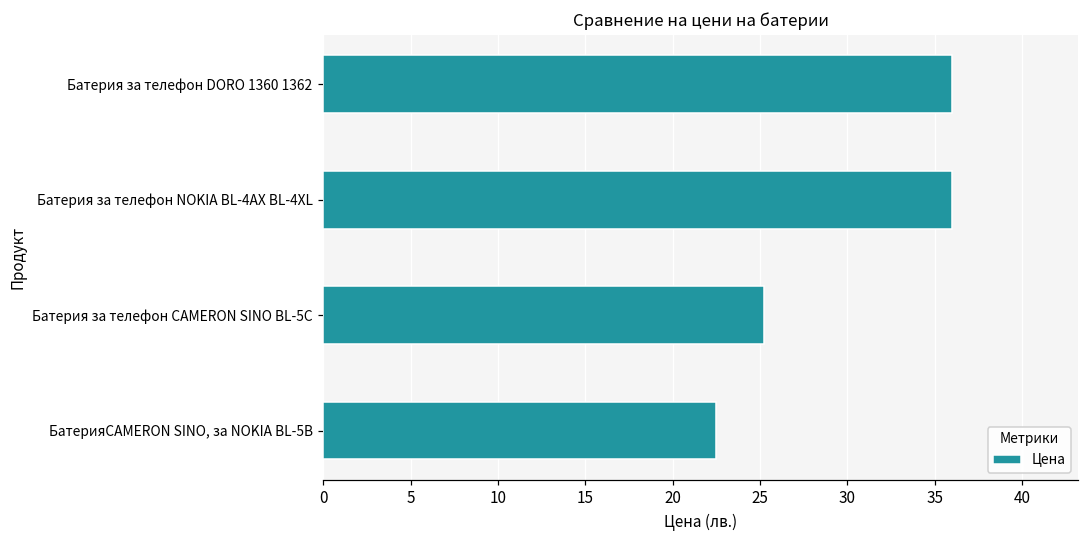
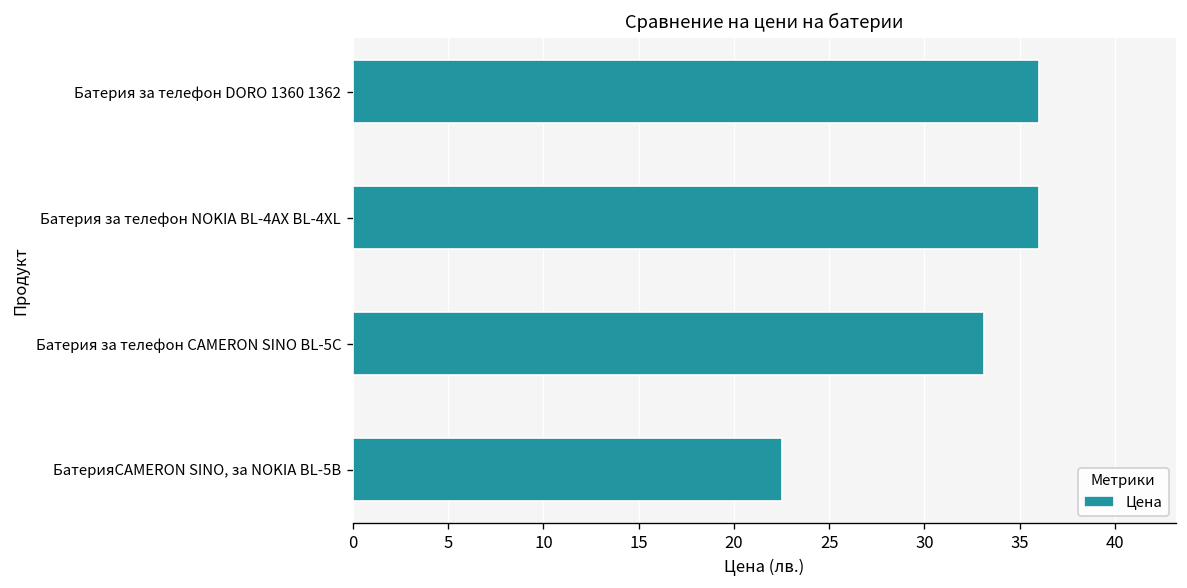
Батерия за телефон CAMERON SINO BL-5C: 25.2 -> 33.1
